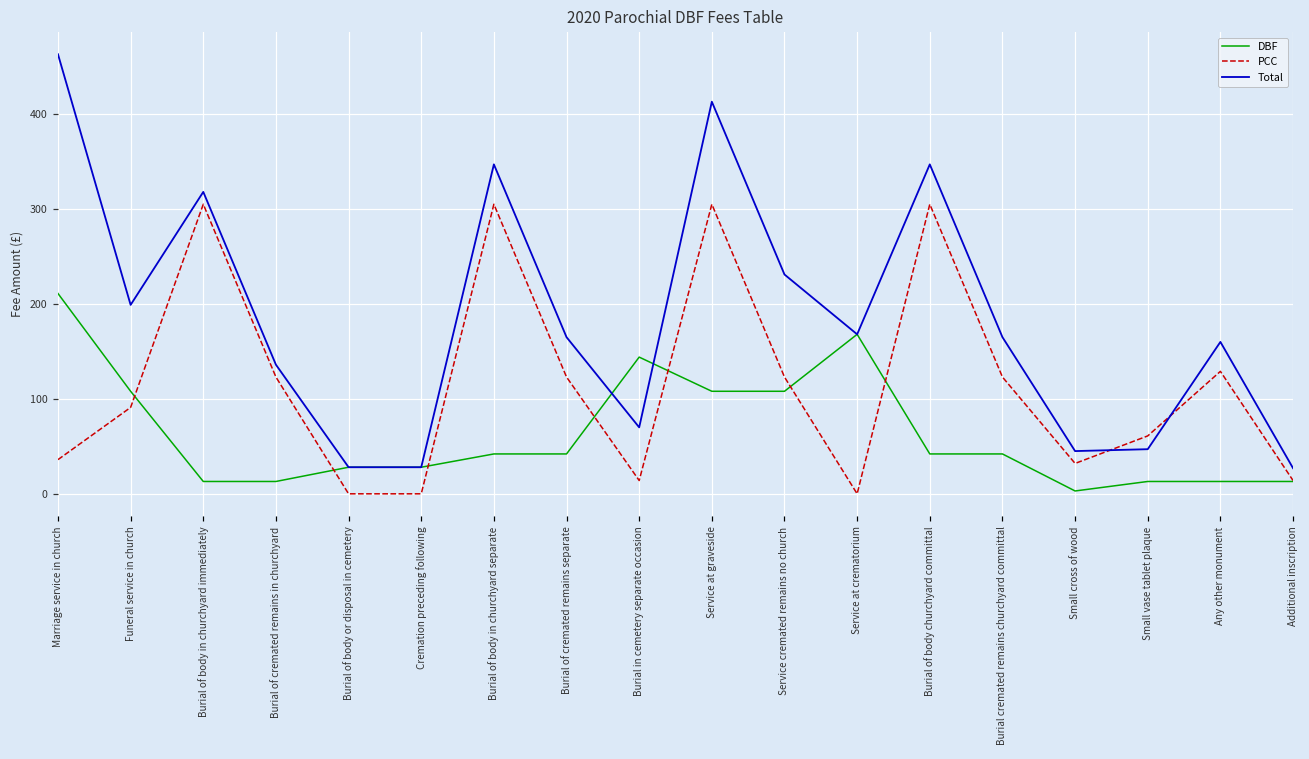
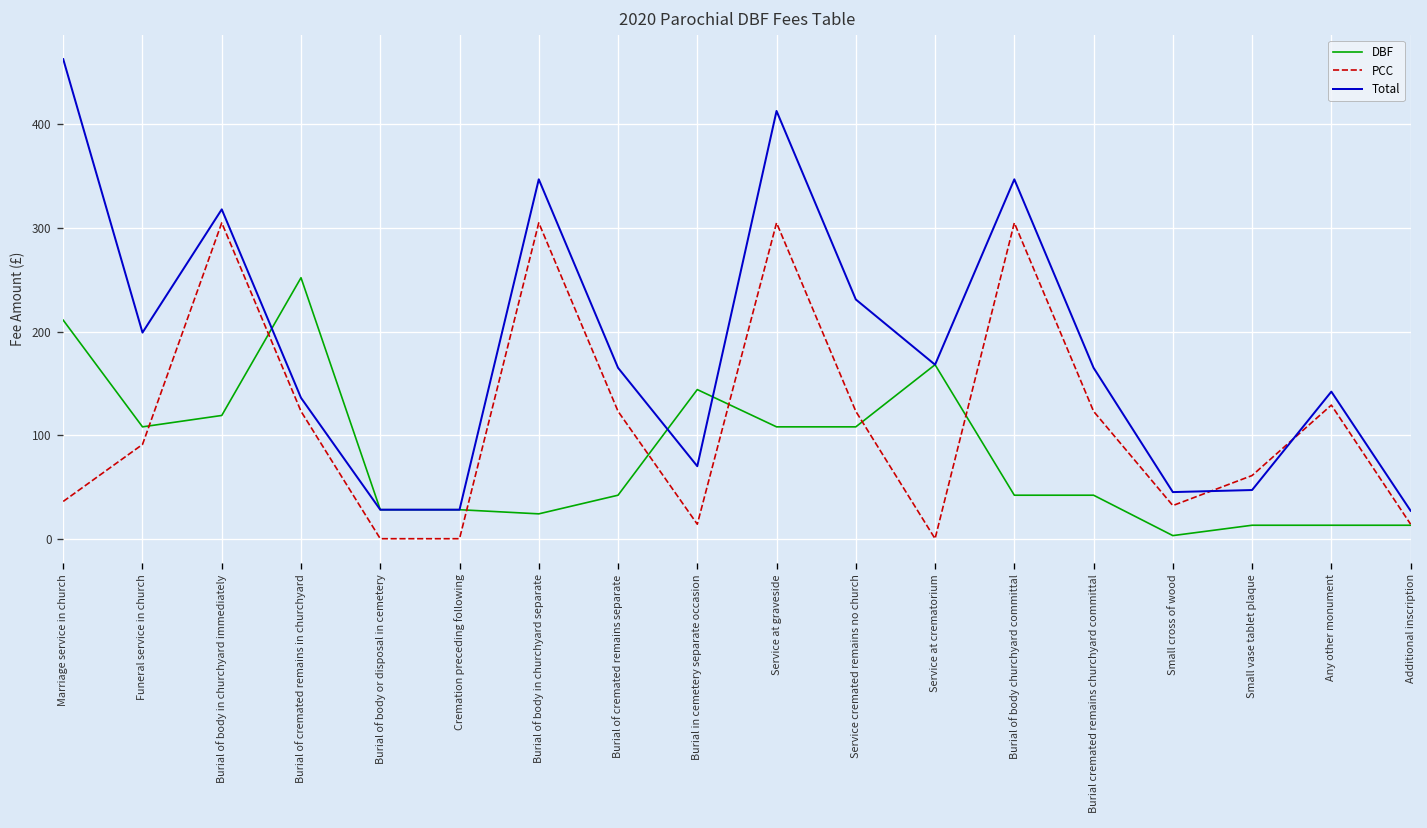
DBF, Burial of body in churchyard immediately: 10 -> 120
DBF, Burial of cremated remains in churchyard: 10 -> 250
DBF, Burial of body in churchyard separate: 40 -> 20
Total, Any other monument: 160 -> 140
